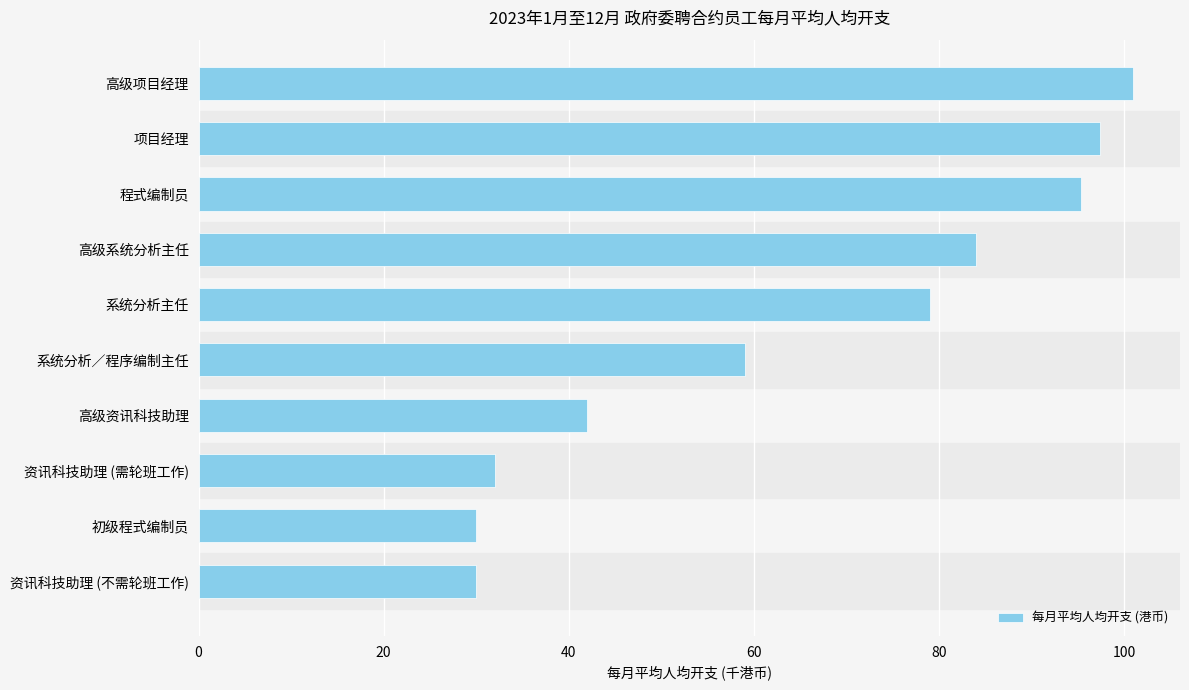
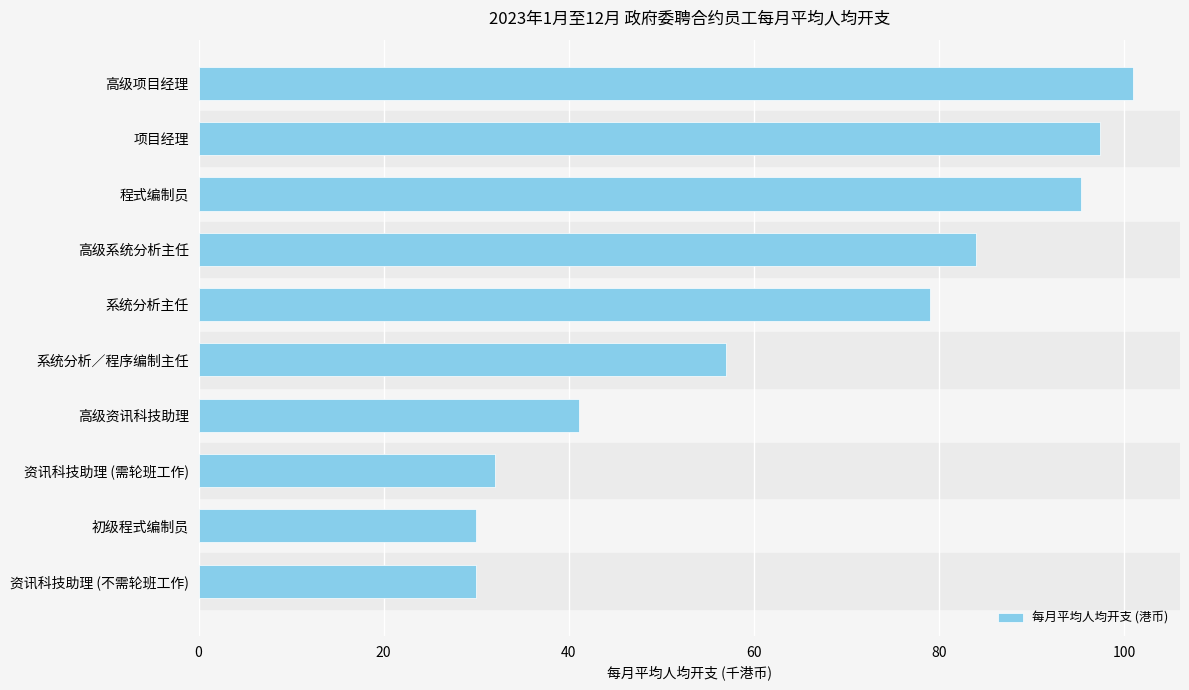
系统分析／程序编制主任: 59 -> 57
高级资讯科技助理: 42 -> 41
